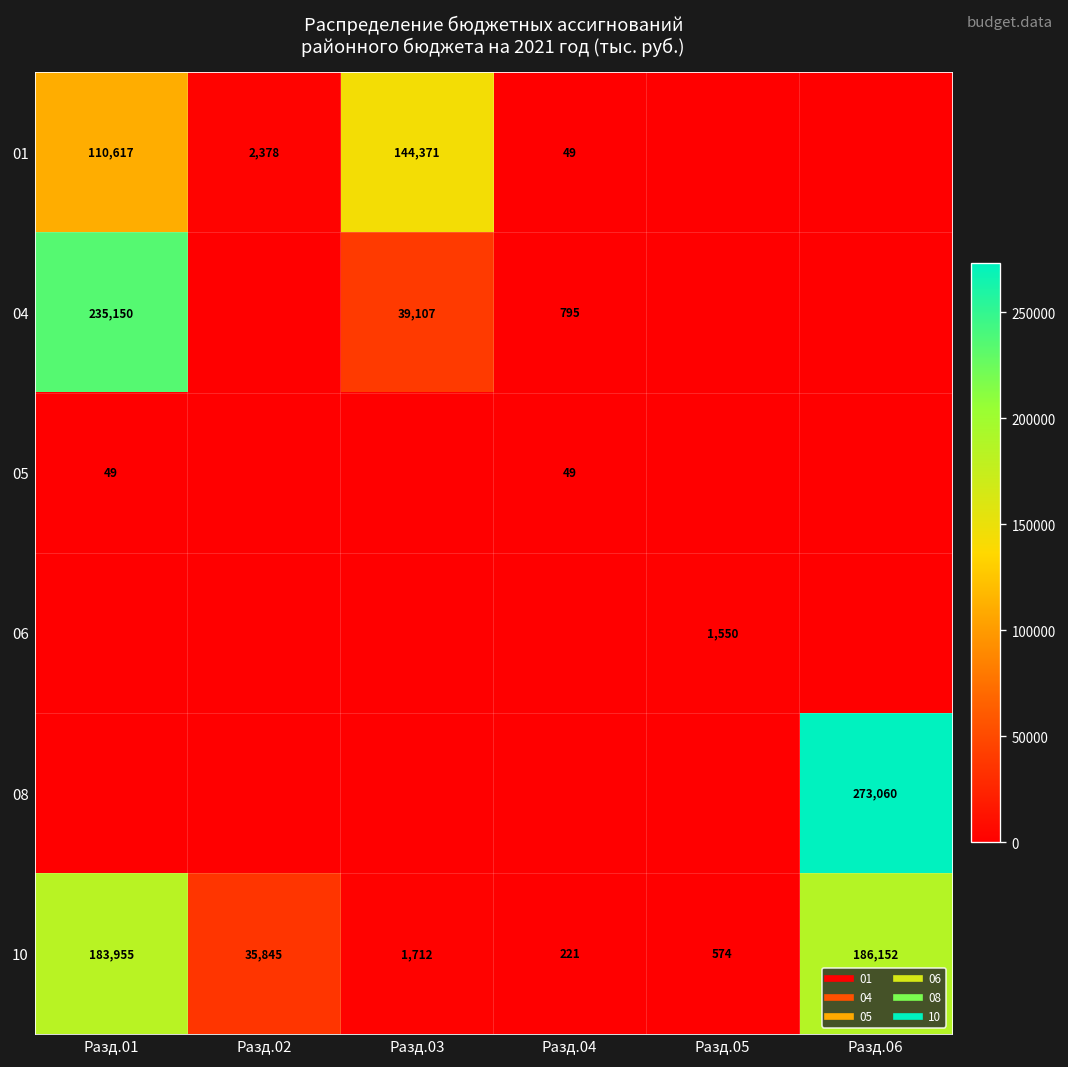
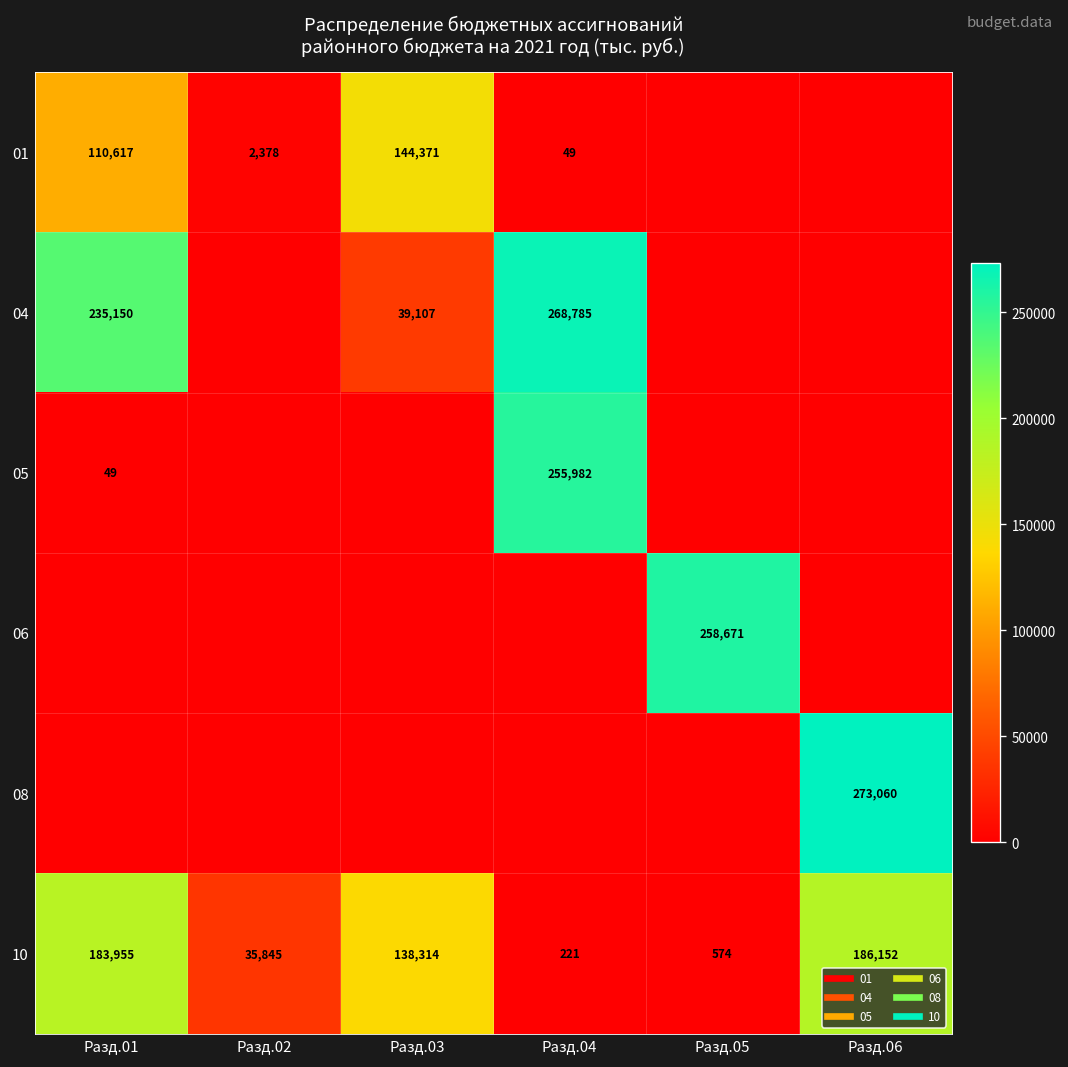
04, Разд.04: 795 -> 268,785
05, Разд.04: 49 -> 255,982
06, Разд.05: 1,550 -> 258,671
10, Разд.03: 1,712 -> 138,314
